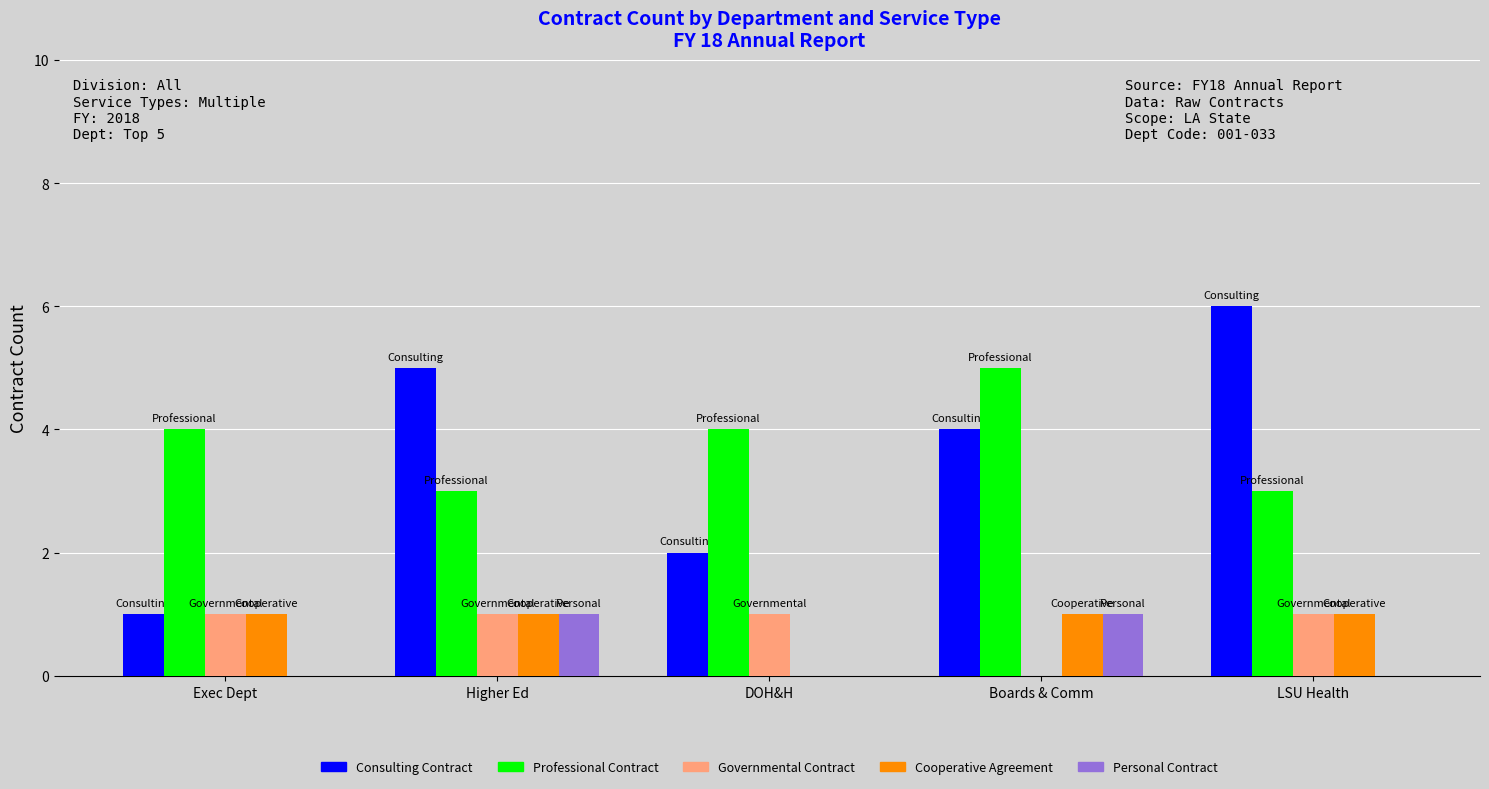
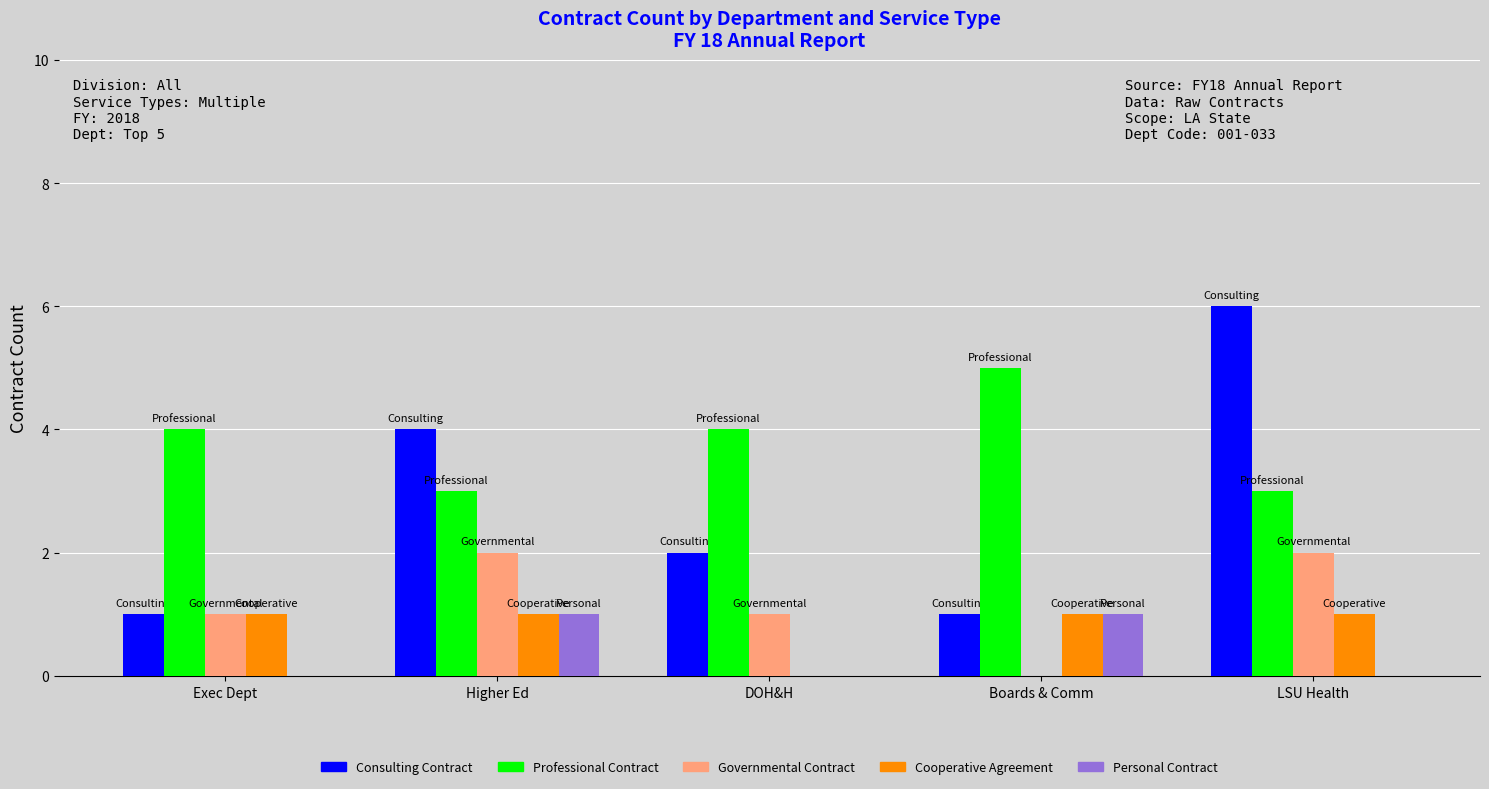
Consulting Contract, Higher Ed: 5 -> 4
Governmental Contract, Higher Ed: 1 -> 2
Consulting Contract, Boards & Comm: 4 -> 1
Governmental Contract, LSU Health: 1 -> 2
